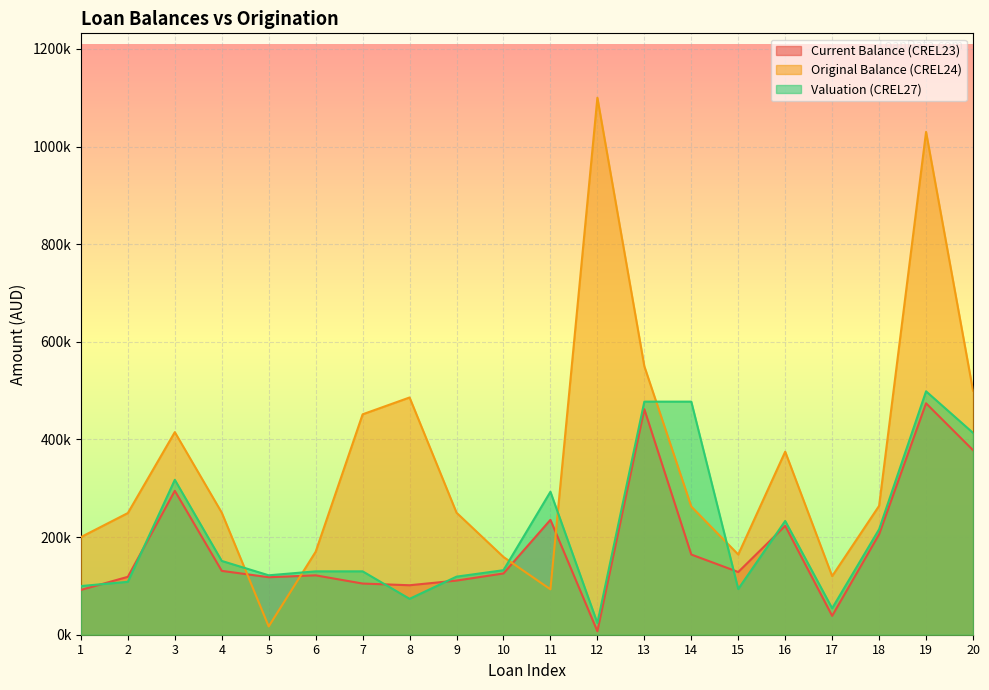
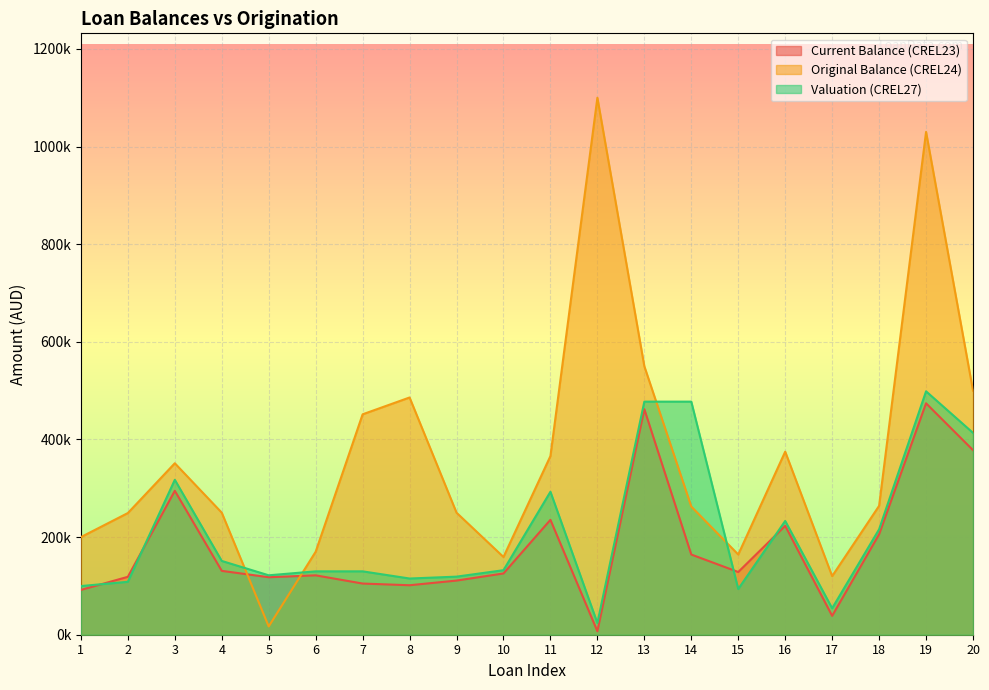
Original Balance (CREL24), 3: 420000 -> 350000
Valuation (CREL27), 8: 70000 -> 120000
Original Balance (CREL24), 11: 90000 -> 370000
